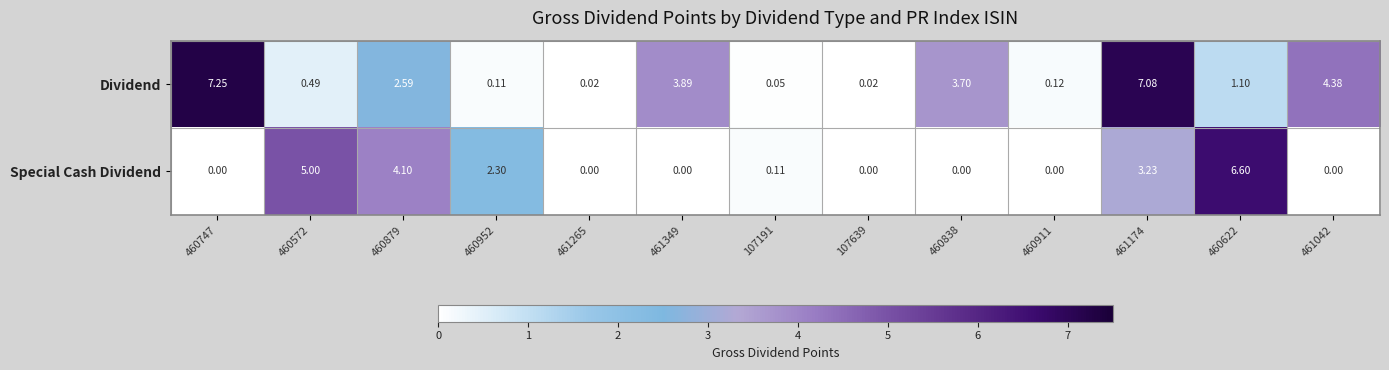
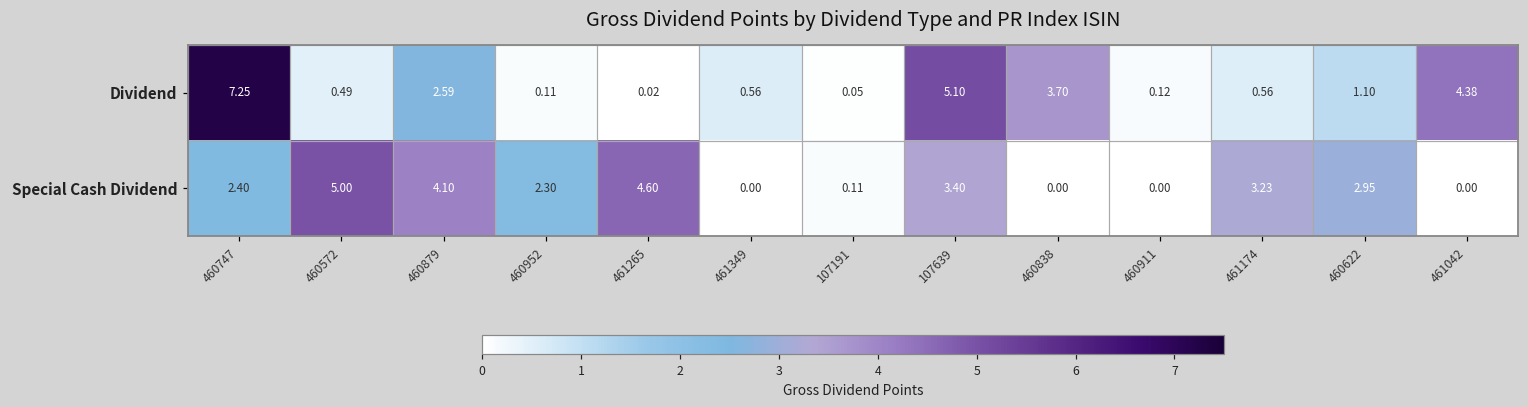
Dividend, 461349: 3.89 -> 0.56
Dividend, 107639: 0.02 -> 5.10
Dividend, 461174: 7.08 -> 0.56
Special Cash Dividend, 460747: 0.00 -> 2.40
Special Cash Dividend, 461265: 0.00 -> 4.60
Special Cash Dividend, 107639: 0.00 -> 3.40
Special Cash Dividend, 460622: 6.60 -> 2.95
